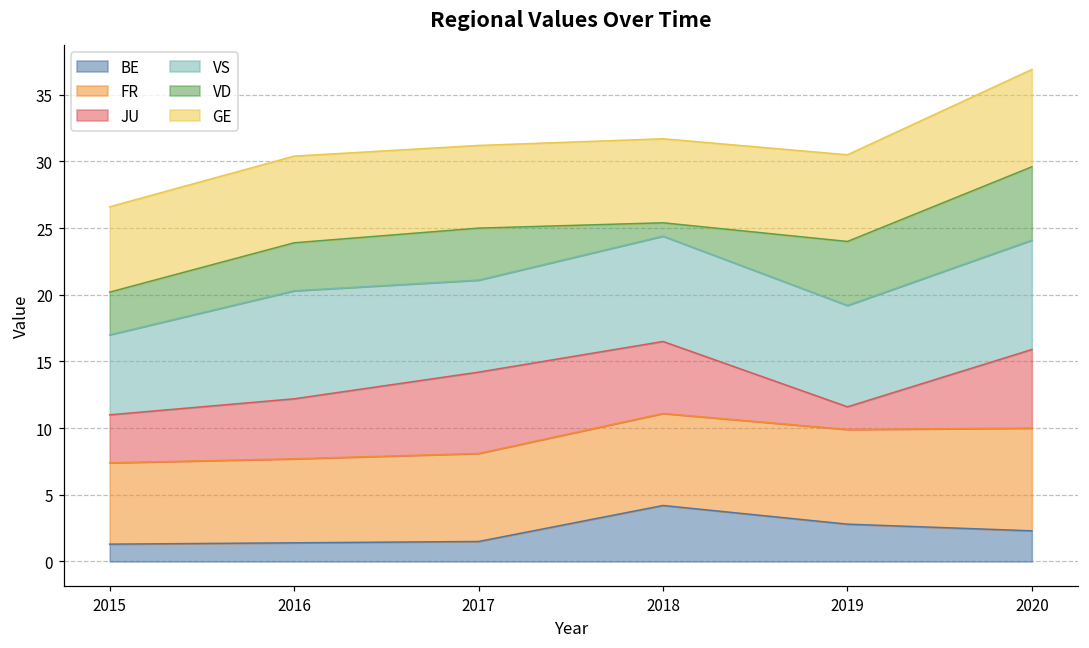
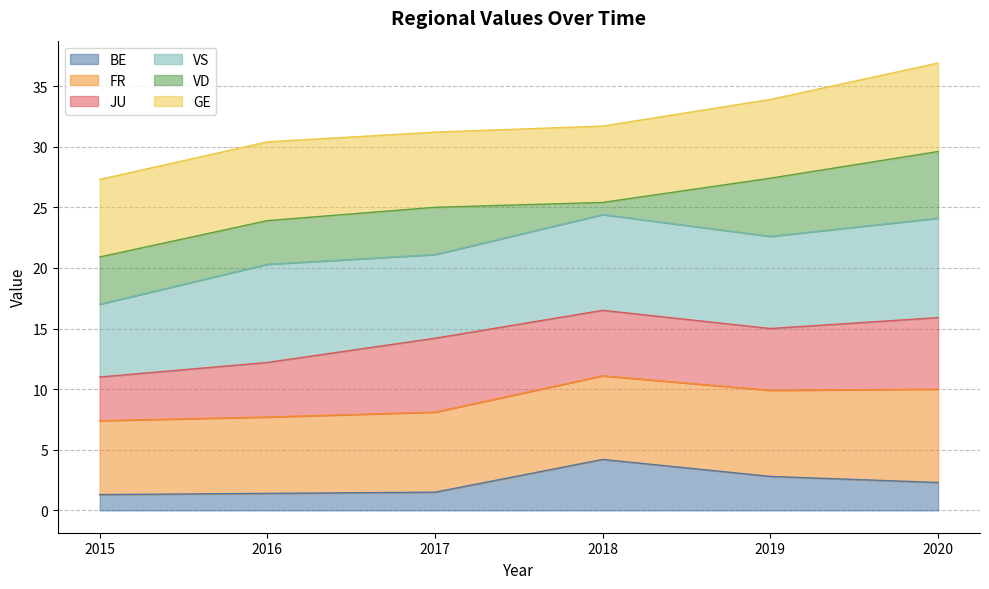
VD, 2015: 3.2 -> 3.9
JU, 2019: 1.7 -> 5.1
